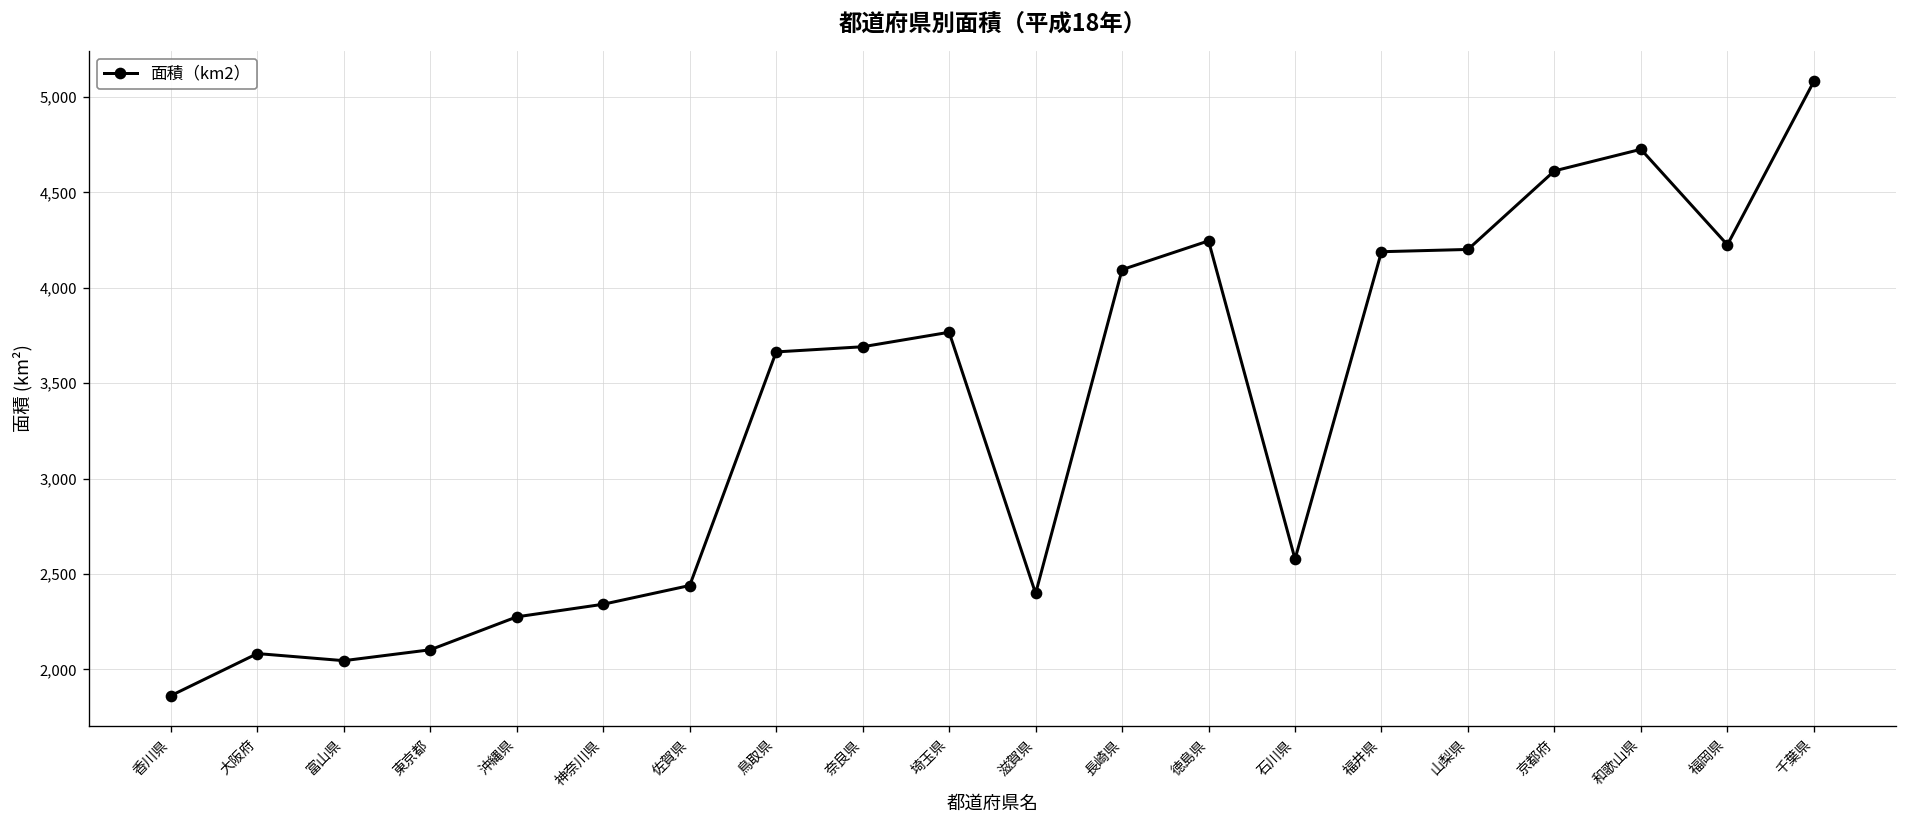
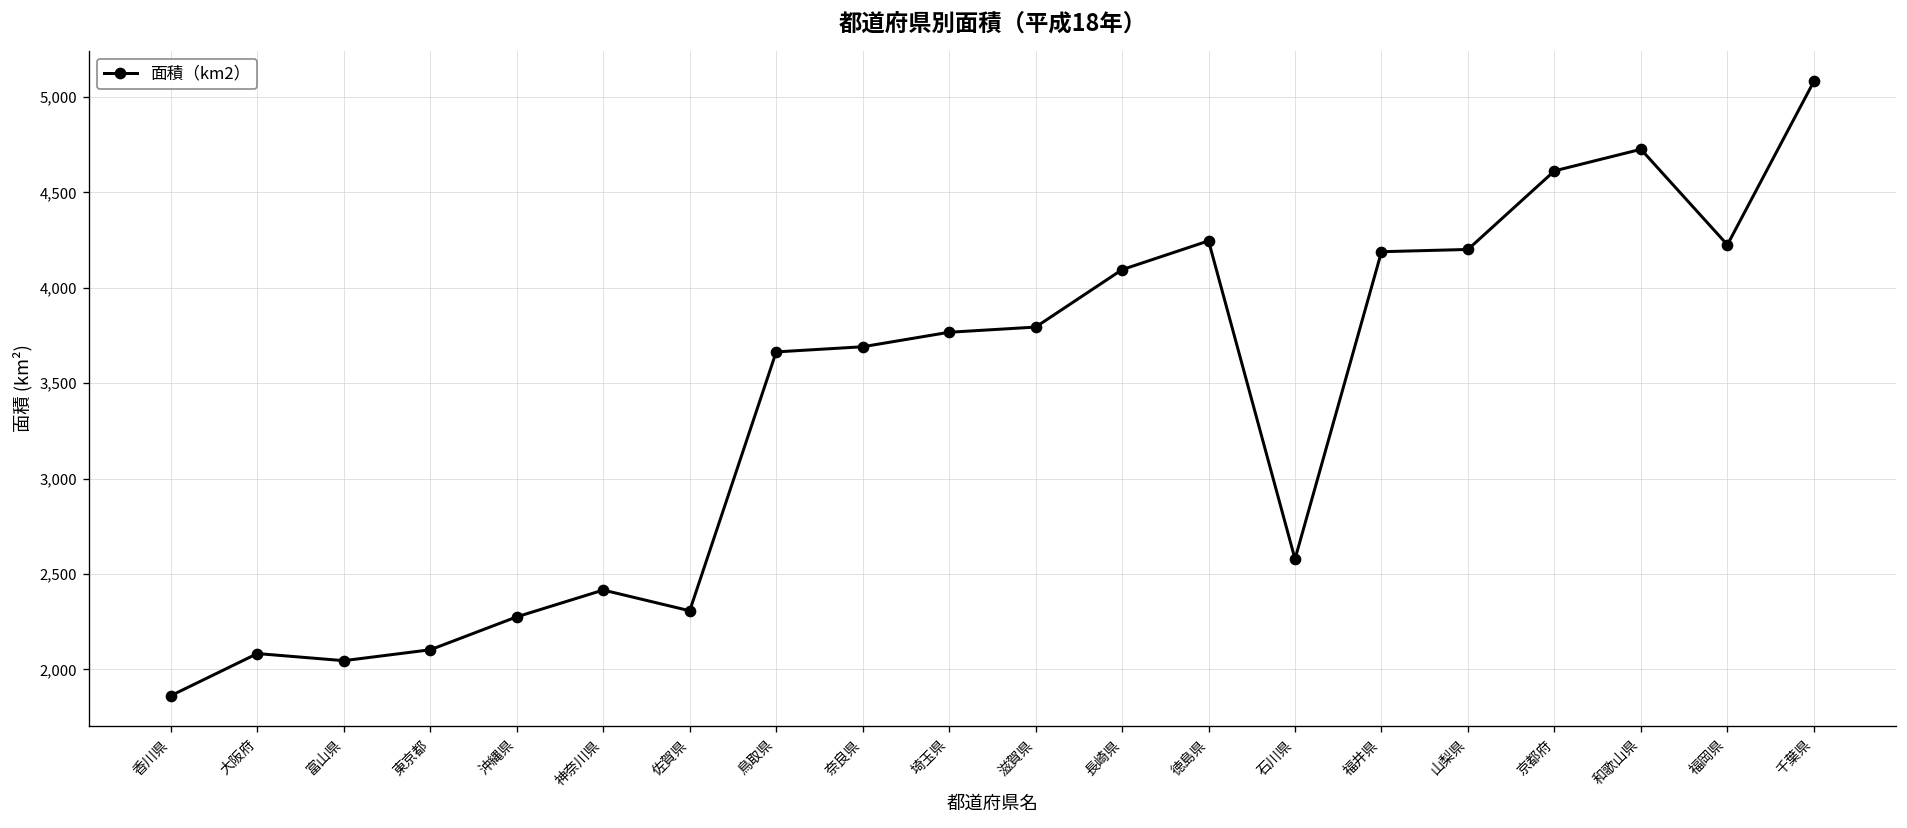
神奈川県: 2,340 -> 2,420
佐賀県: 2,440 -> 2,310
滋賀県: 2,400 -> 3,790
